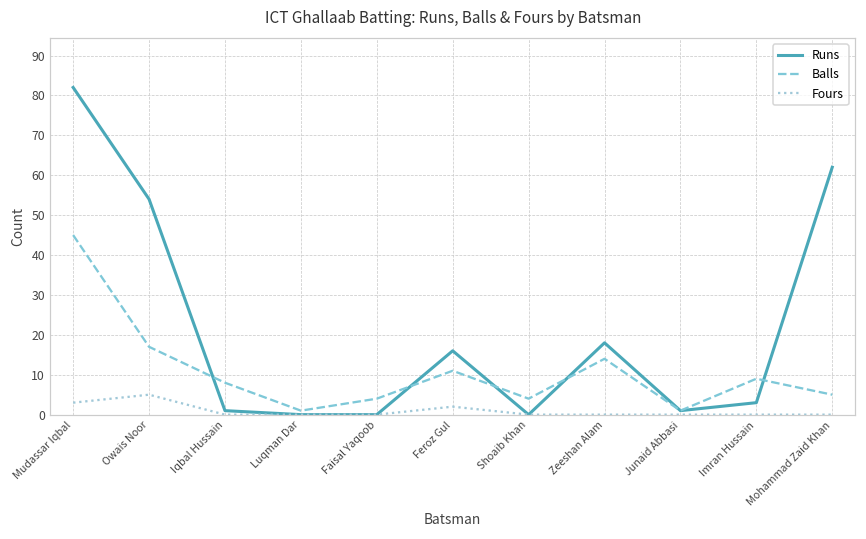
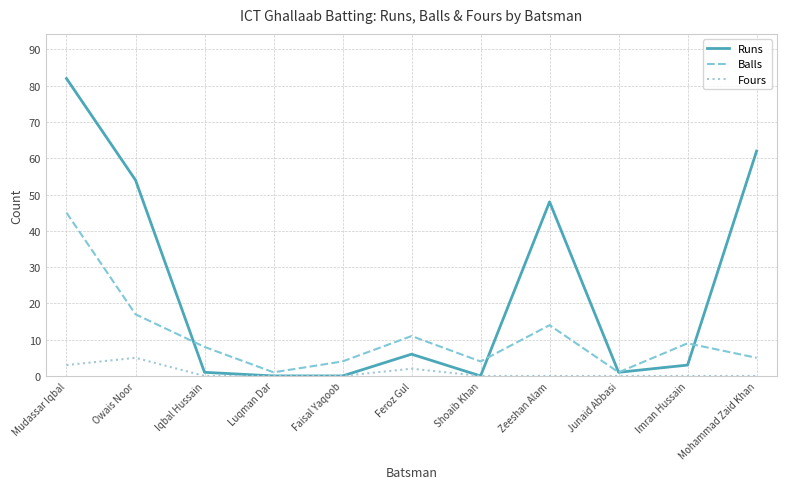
Runs, Feroz Gul: 16 -> 6
Runs, Zeeshan Alam: 18 -> 48
